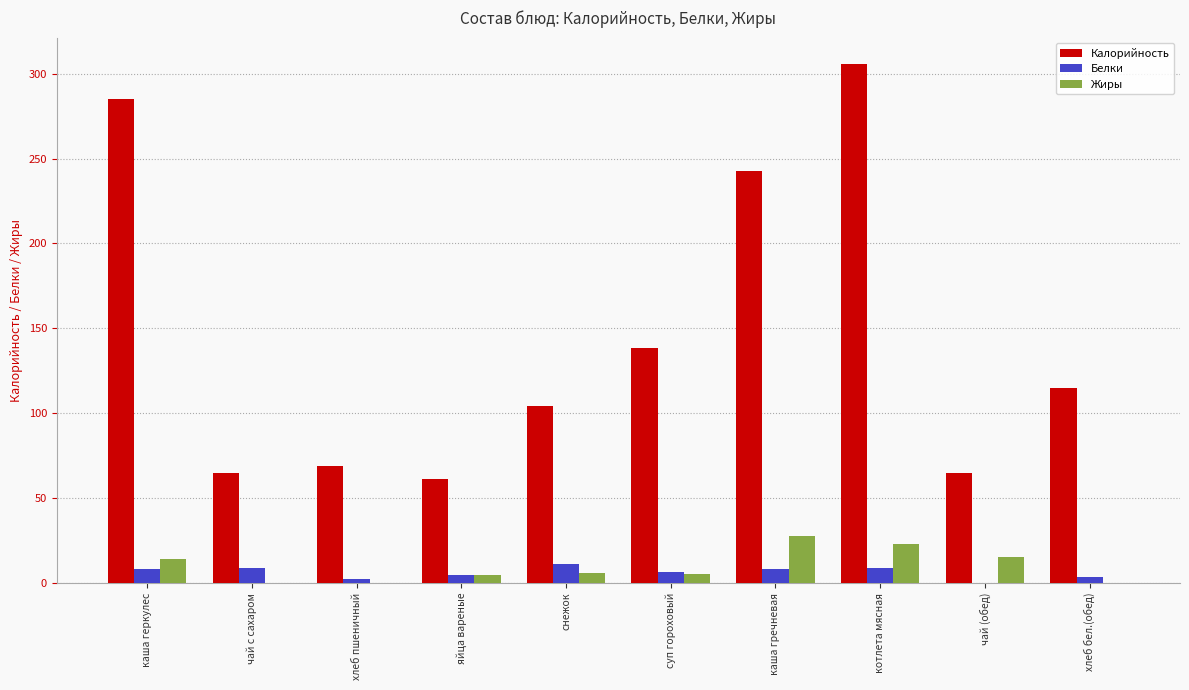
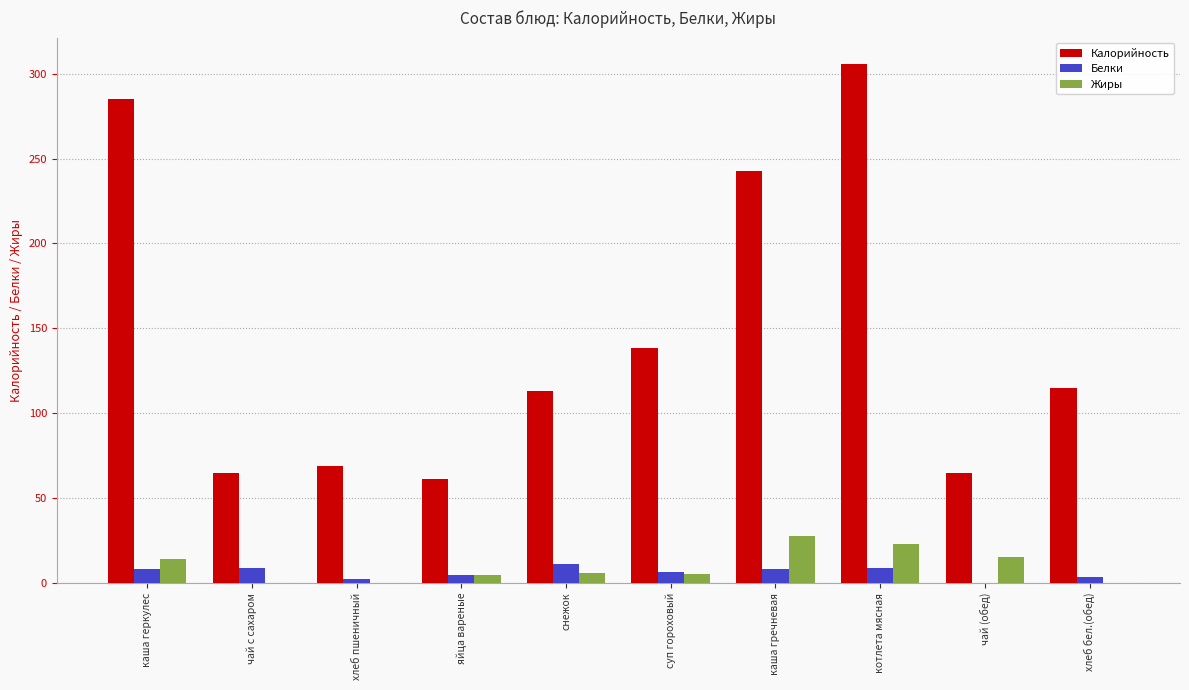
Калорийность, снежок: 104 -> 113
